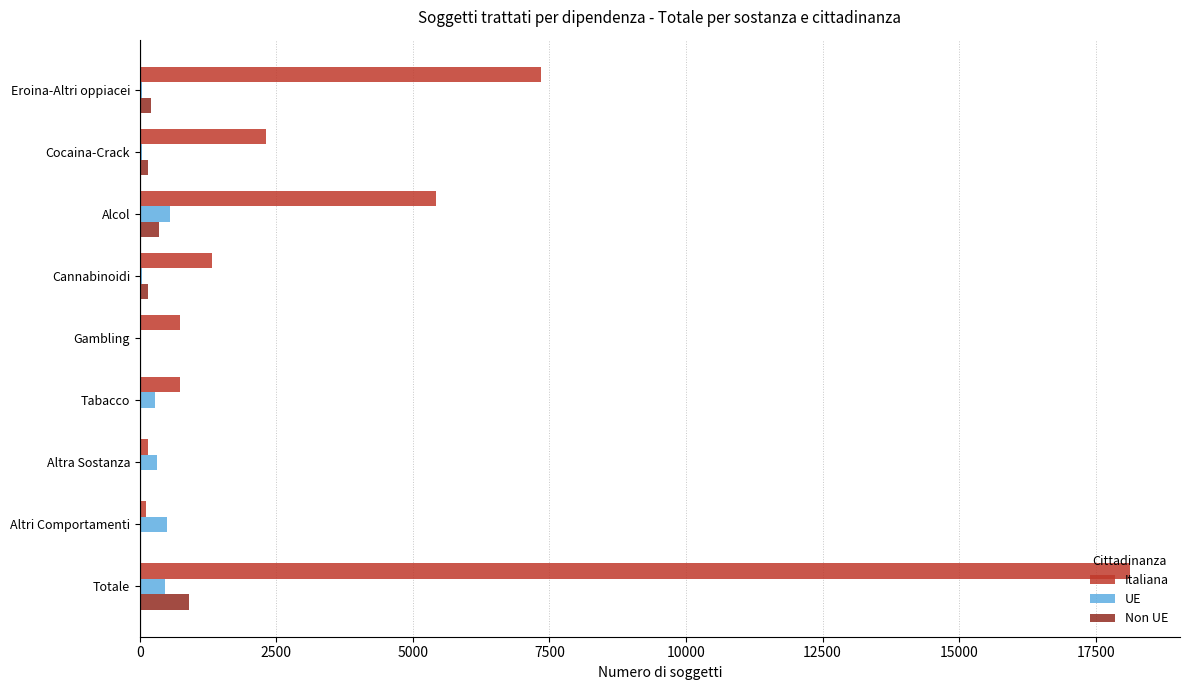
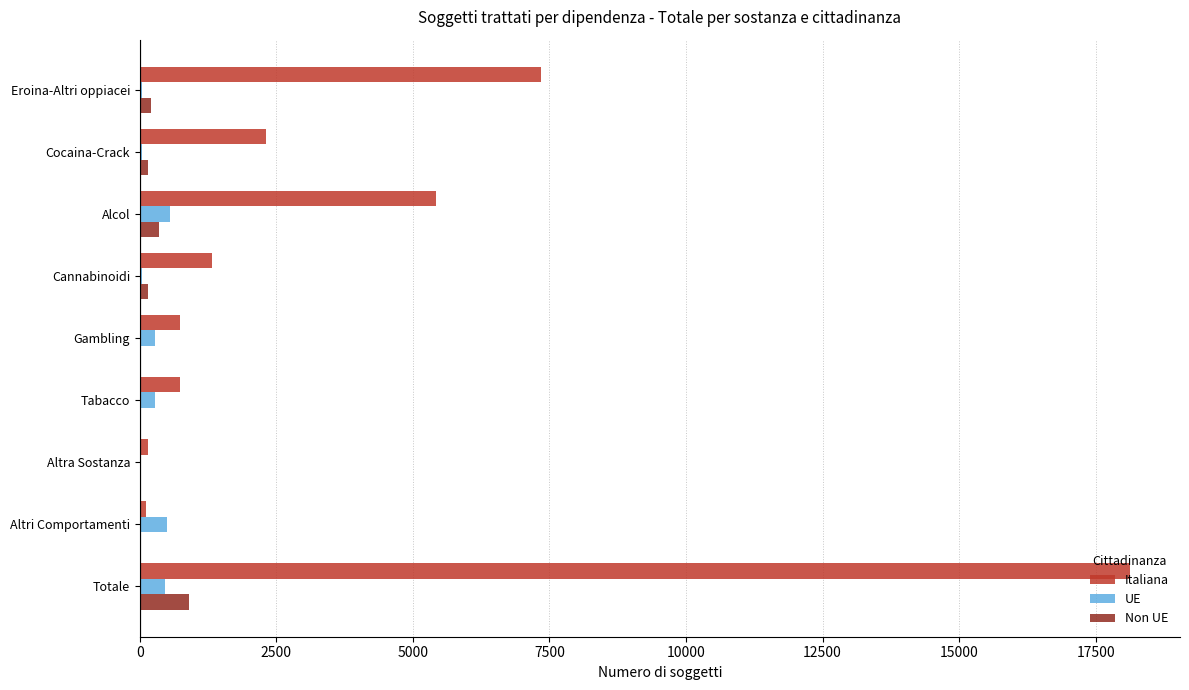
UE, Gambling: 0 -> 300
UE, Altra Sostanza: 300 -> 0
